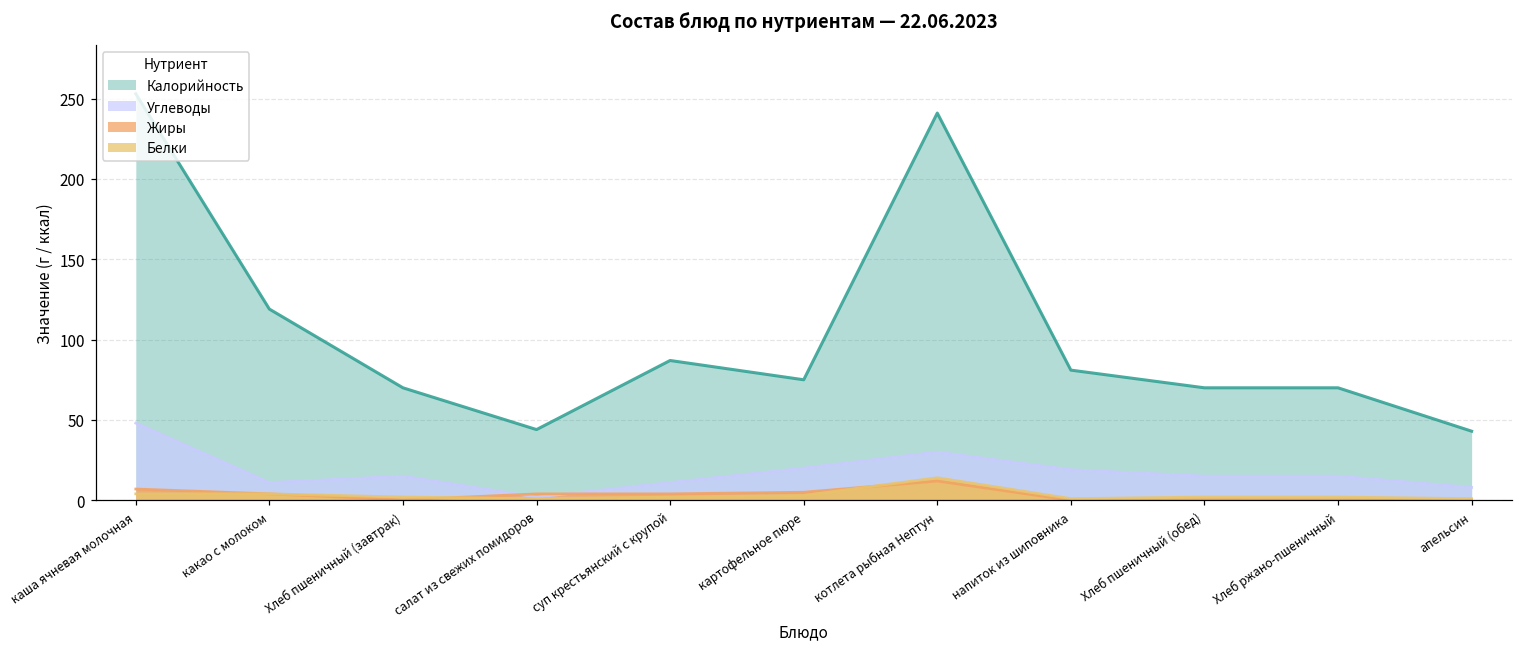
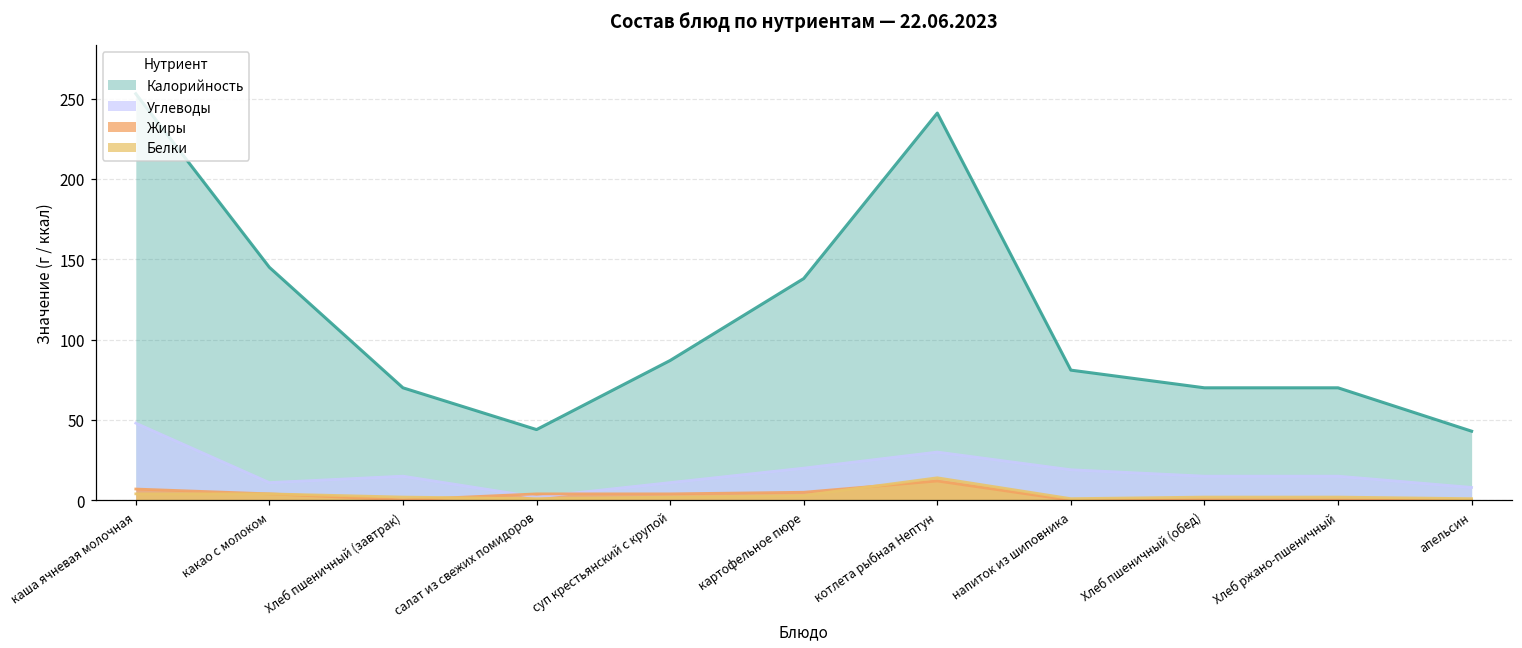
Калорийность, какао с молоком: 119 -> 145
Калорийность, картофельное пюре: 75 -> 138
